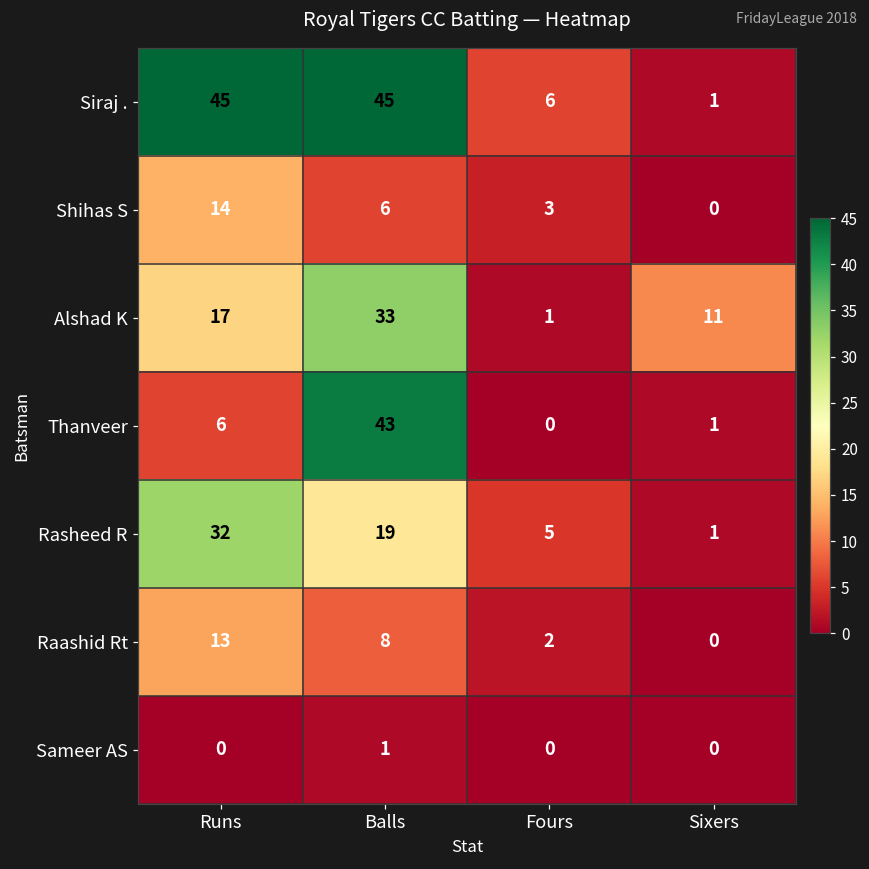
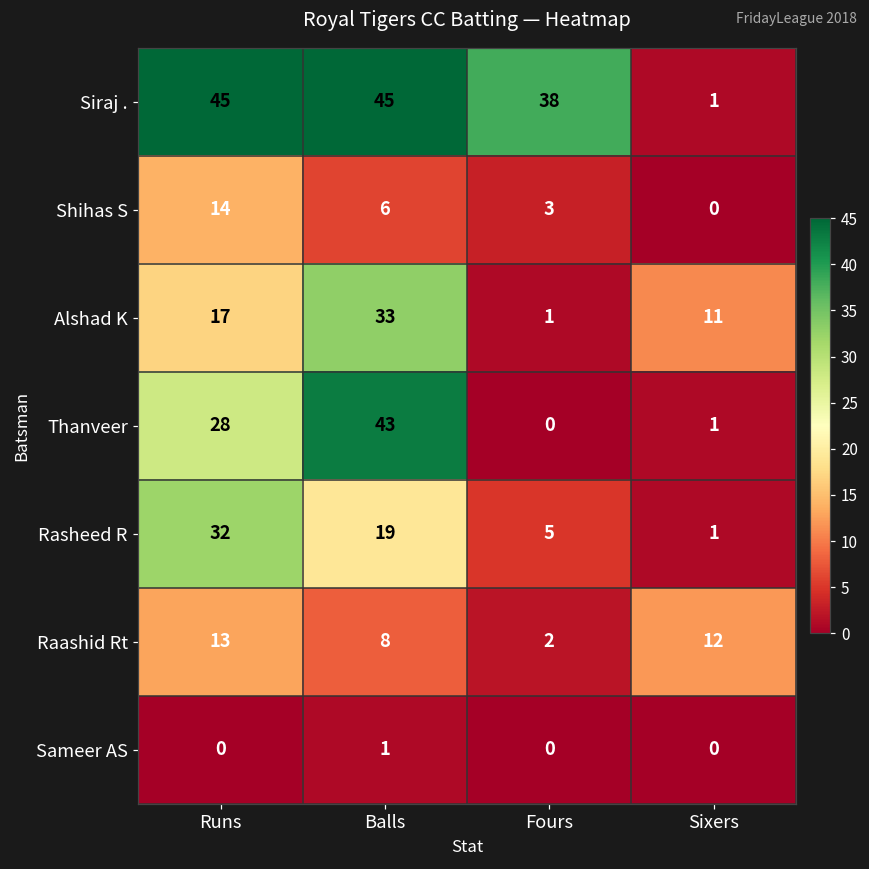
Siraj ., Fours: 6 -> 38
Thanveer, Runs: 6 -> 28
Raashid Rt, Sixers: 0 -> 12
